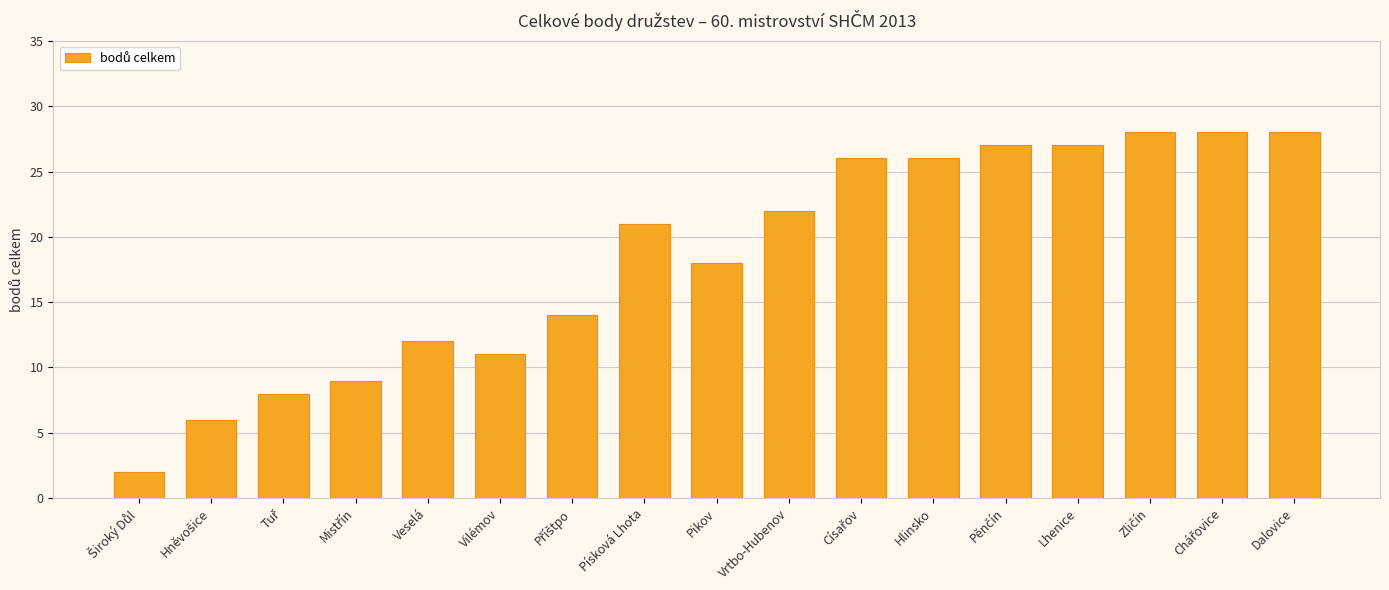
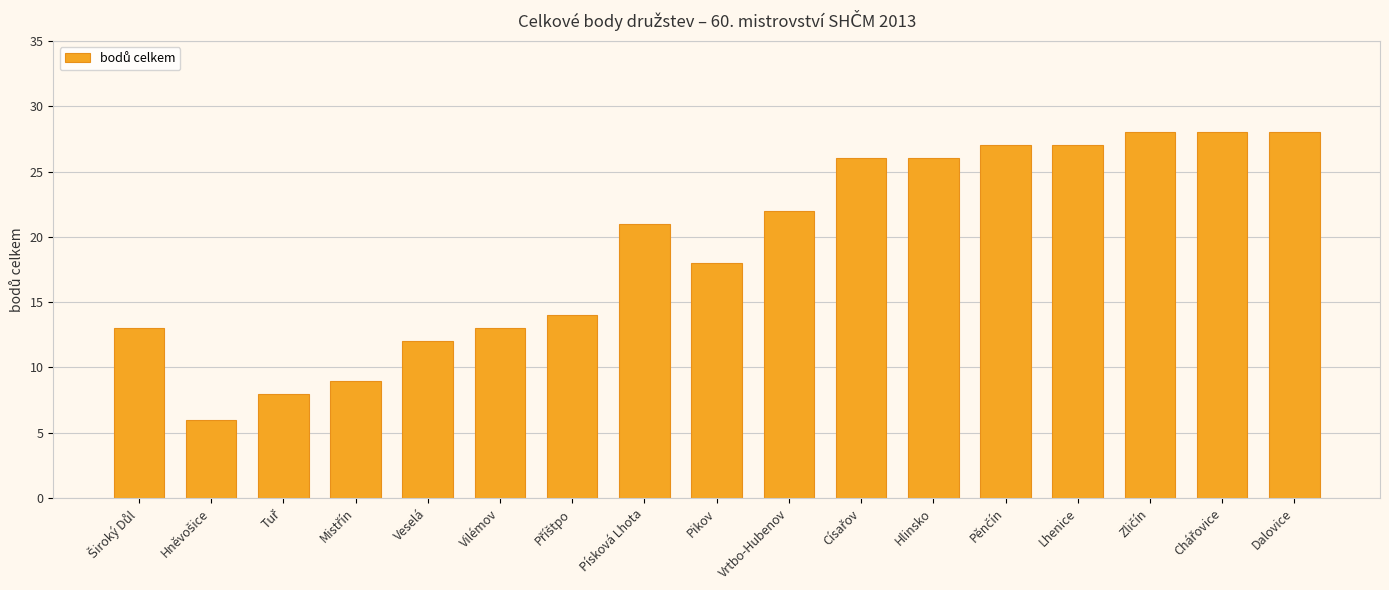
Široký Důl: 2 -> 13
Vilémov: 11 -> 13
